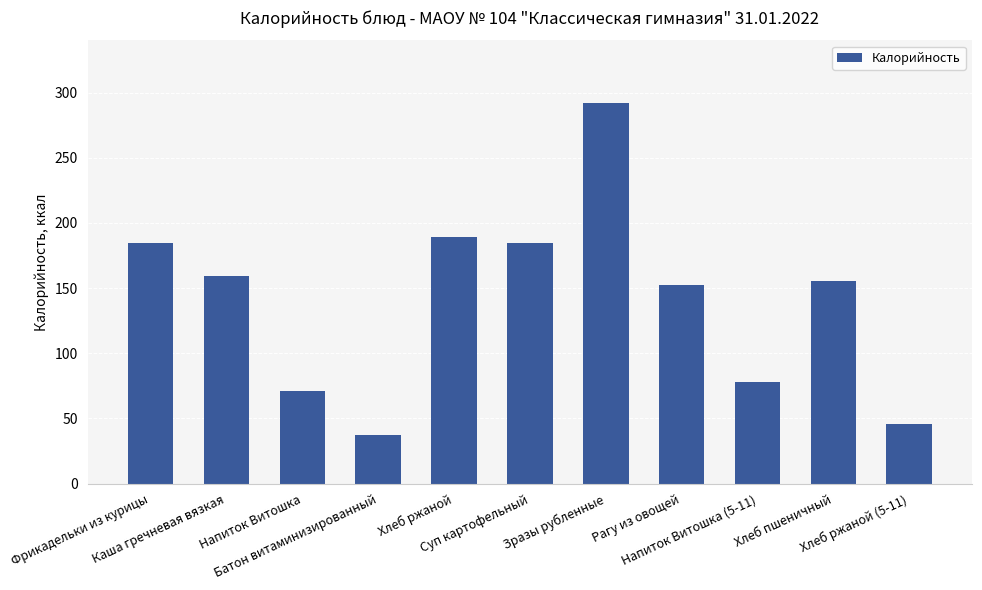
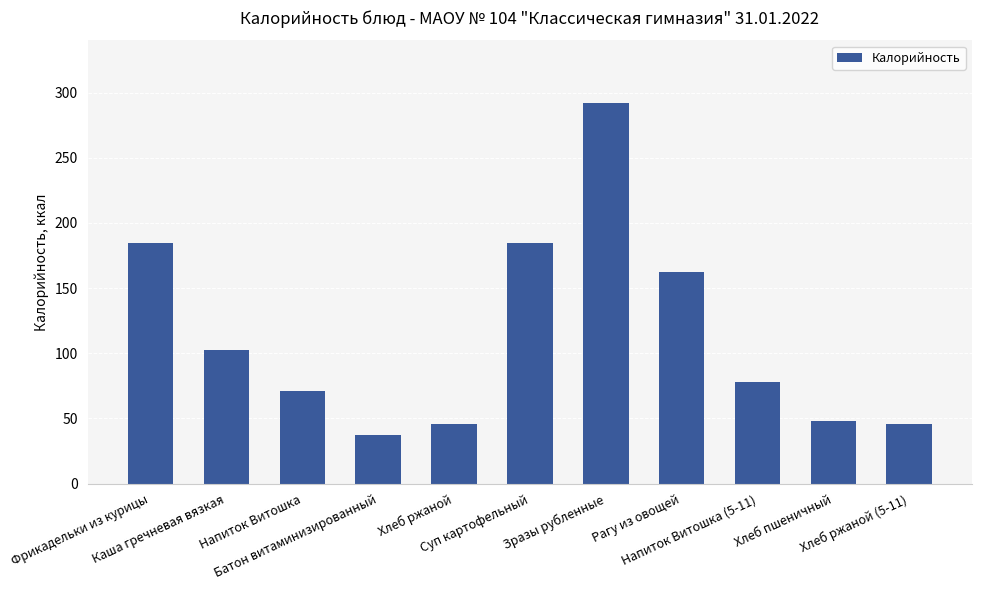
Каша гречневая вязкая: 159 -> 103
Хлеб ржаной: 189 -> 46
Рагу из овощей: 152 -> 163
Хлеб пшеничный: 155 -> 48
